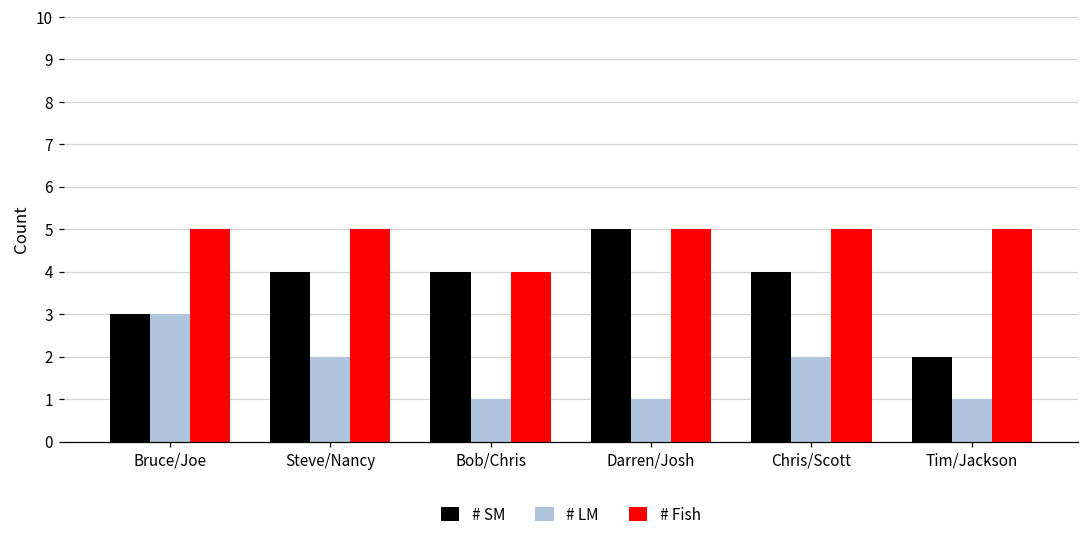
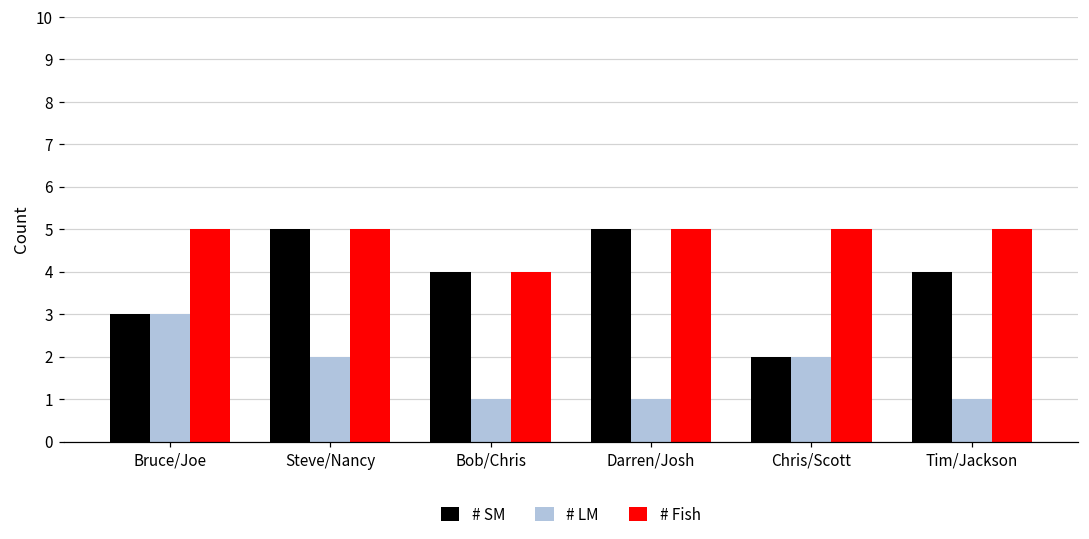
# SM, Steve/Nancy: 4 -> 5
# SM, Chris/Scott: 4 -> 2
# SM, Tim/Jackson: 2 -> 4
